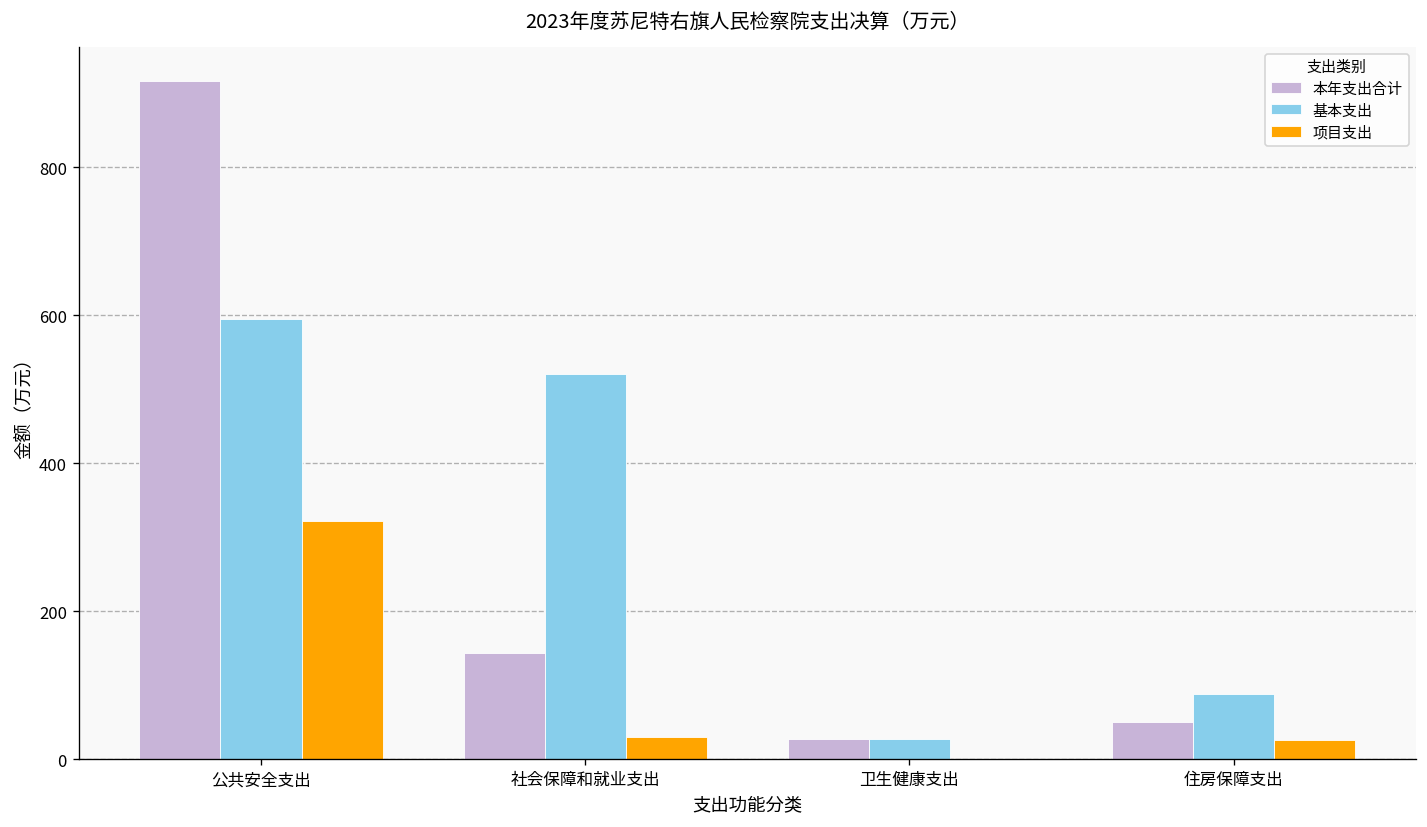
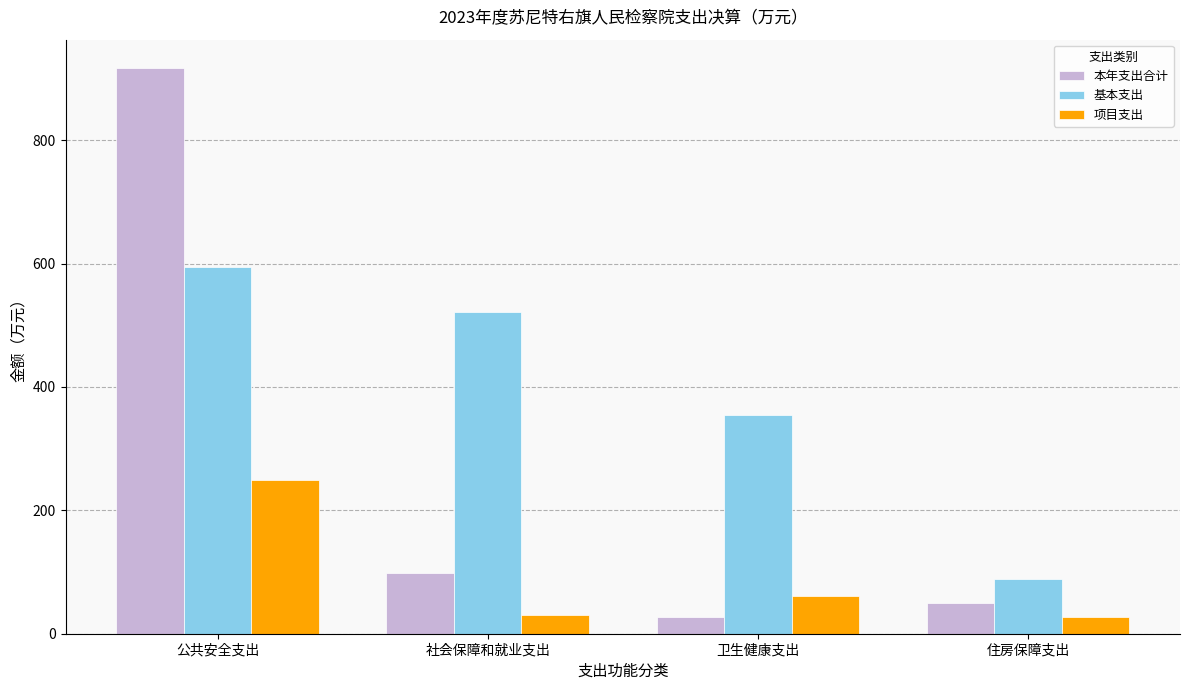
项目支出, 公共安全支出: 320 -> 250
本年支出合计, 社会保障和就业支出: 140 -> 100
基本支出, 卫生健康支出: 30 -> 360
项目支出, 卫生健康支出: 0 -> 60
